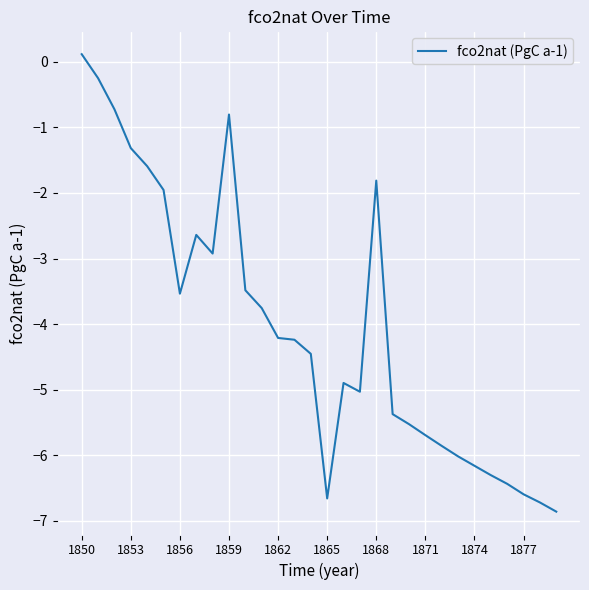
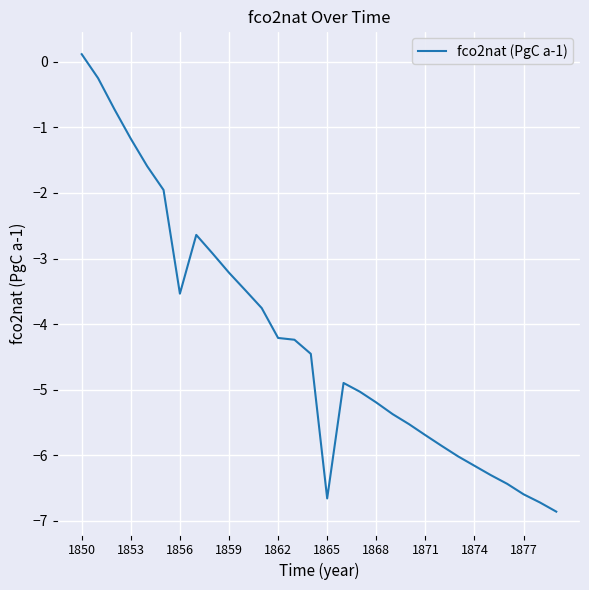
1853: -1.3 -> -1.2
1859: -0.8 -> -3.2
1868: -1.8 -> -5.2
